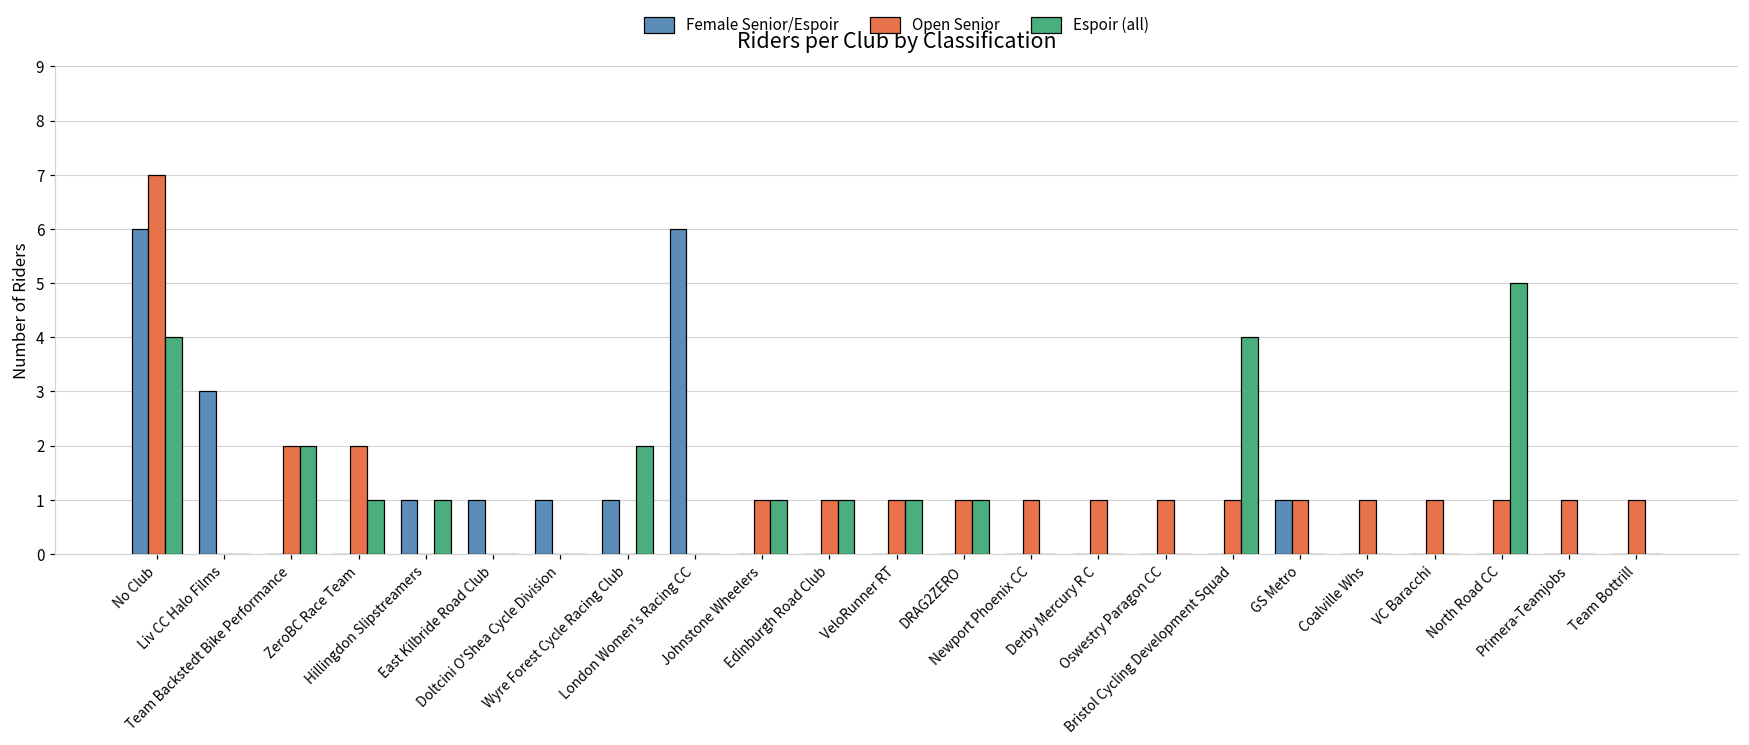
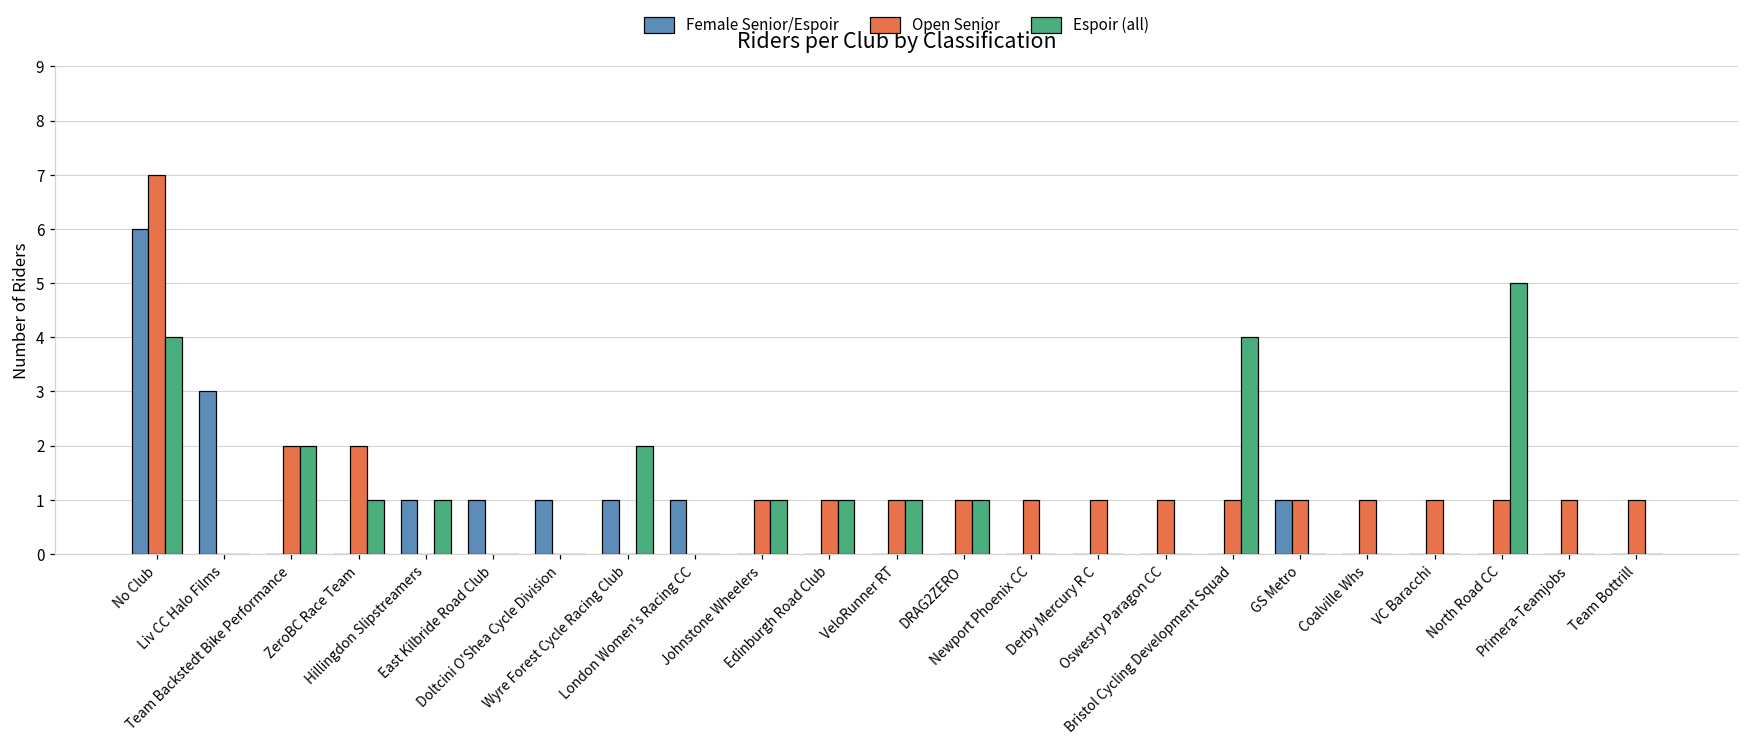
Female Senior/Espoir, London Women's Racing CC: 6 -> 1
